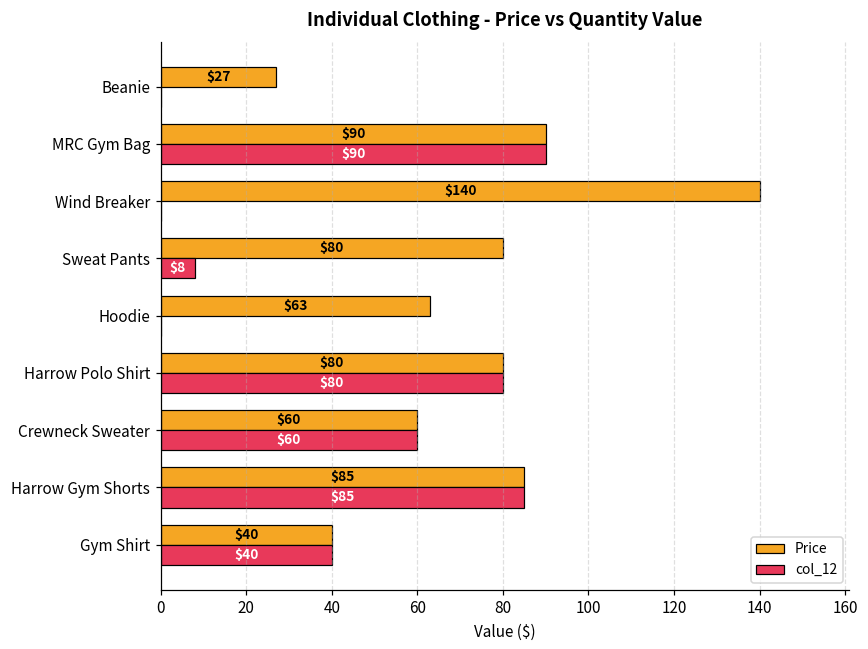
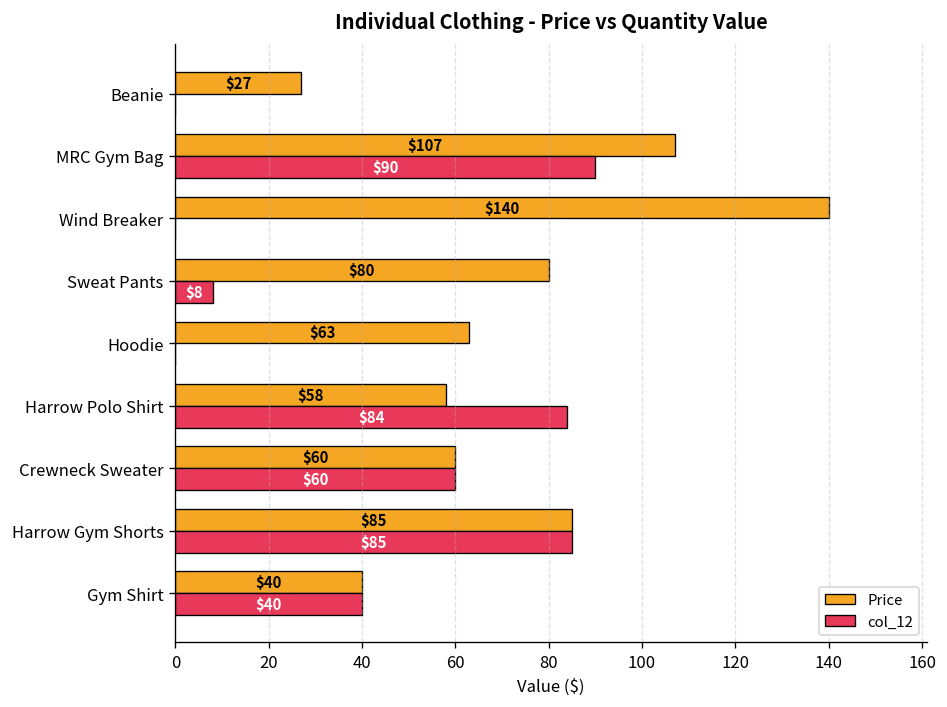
Price, MRC Gym Bag: $90 -> $107
Price, Harrow Polo Shirt: $80 -> $58
col_12, Harrow Polo Shirt: $80 -> $84
